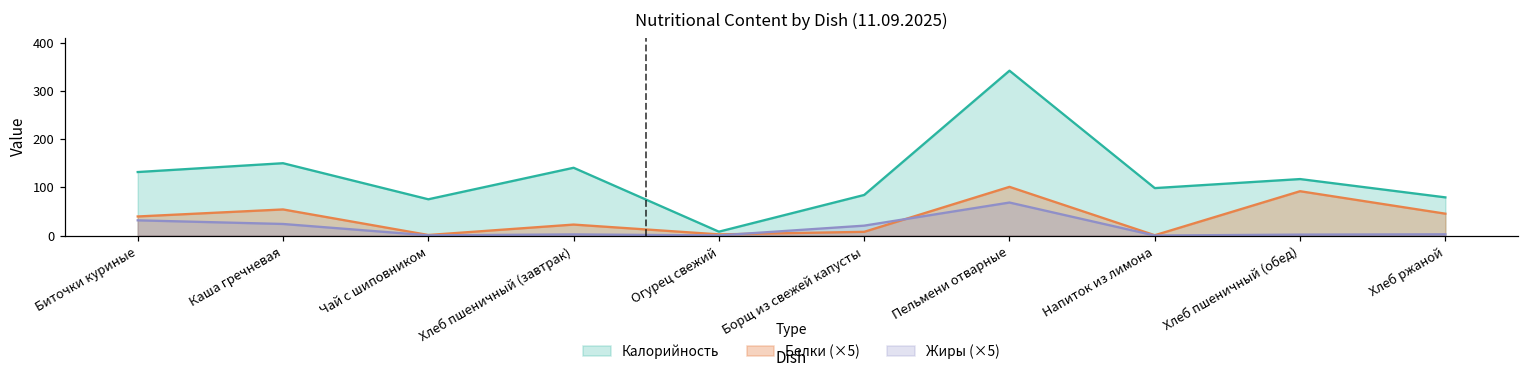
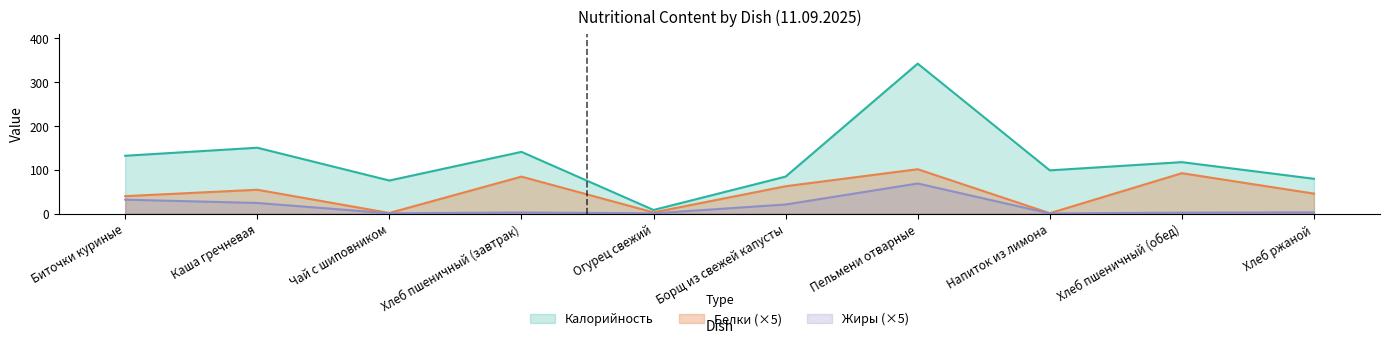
Белки (×5), Хлеб пшеничный (завтрак): 20 -> 80
Белки (×5), Борщ из свежей капусты: 10 -> 60
